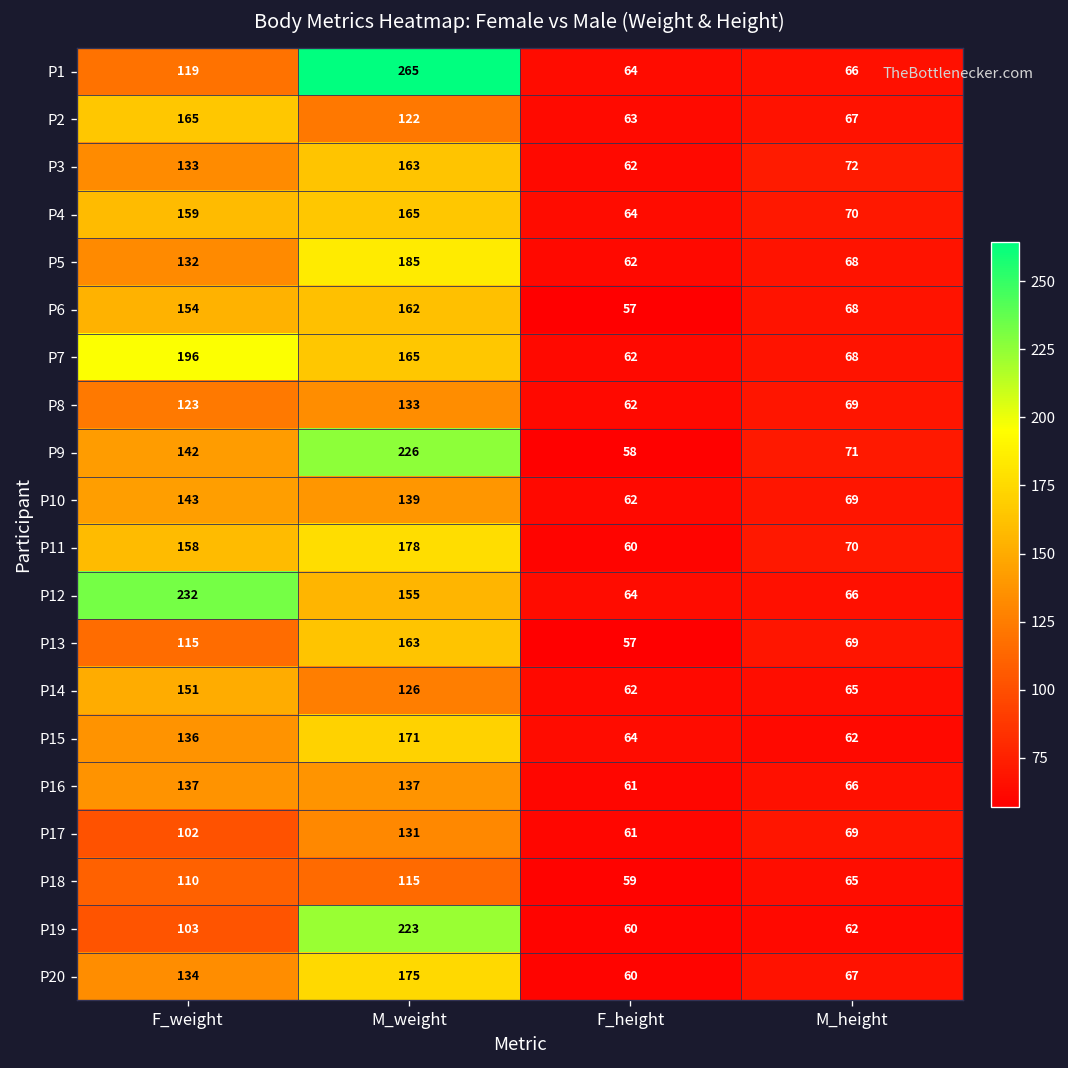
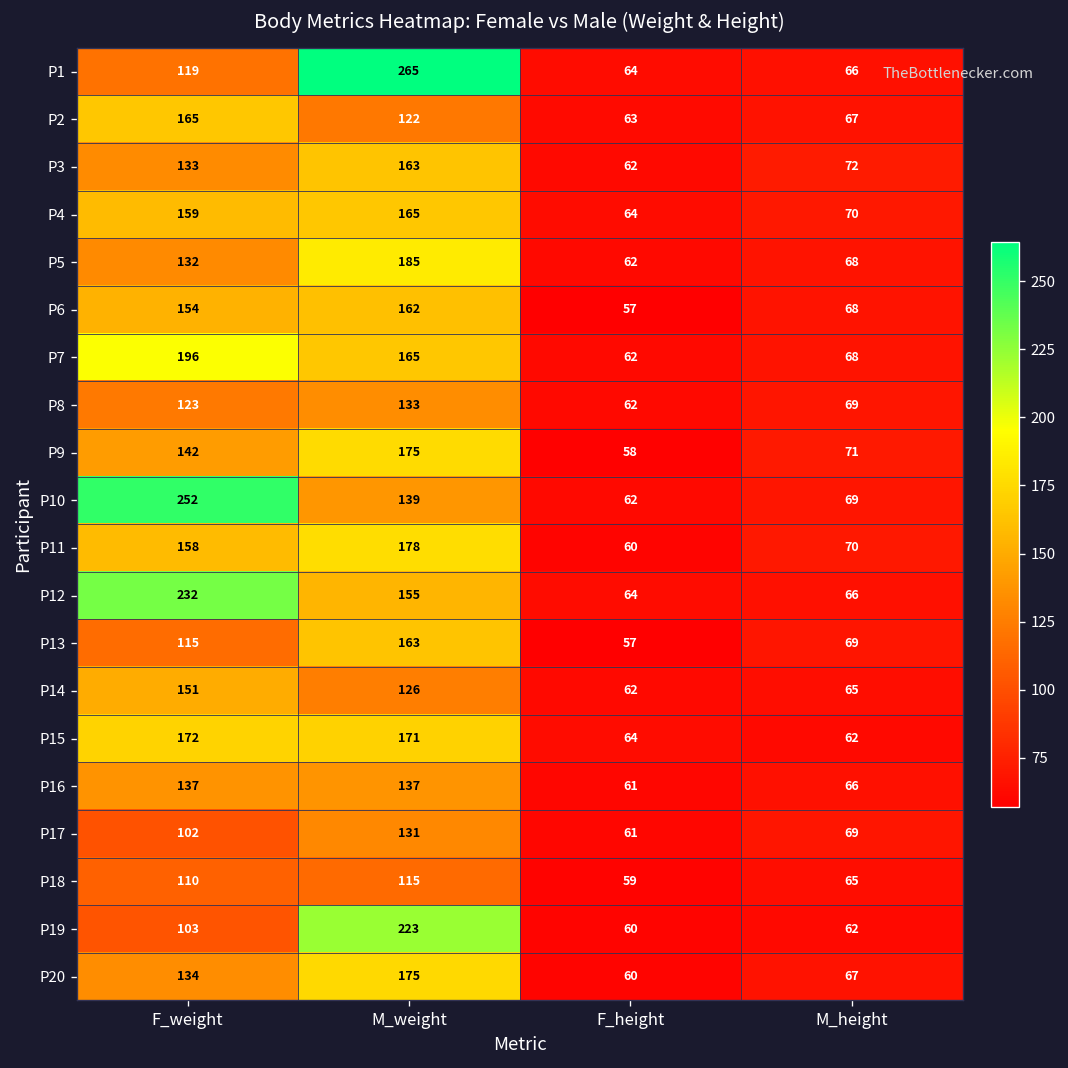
P9, M_weight: 226 -> 175
P10, F_weight: 143 -> 252
P15, F_weight: 136 -> 172
